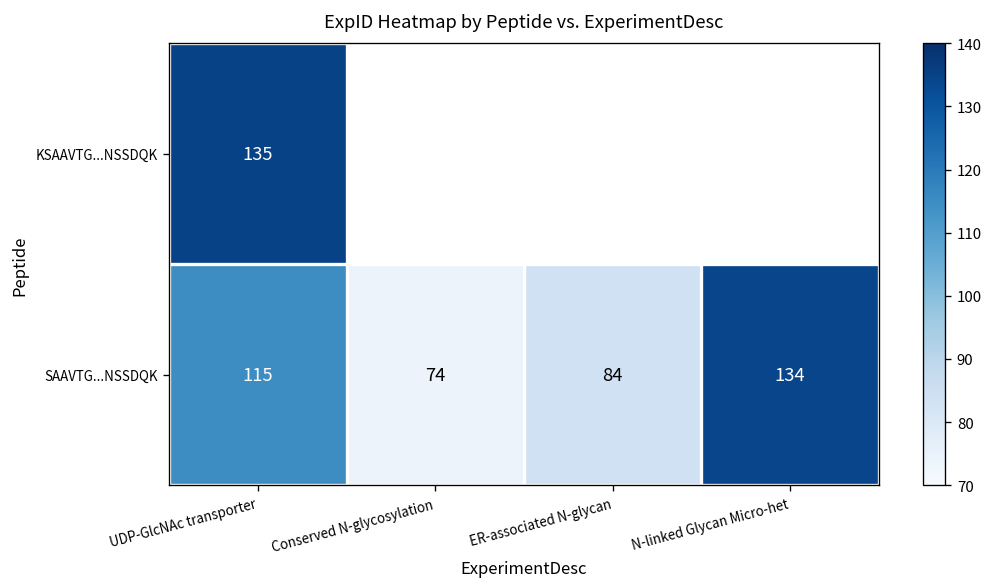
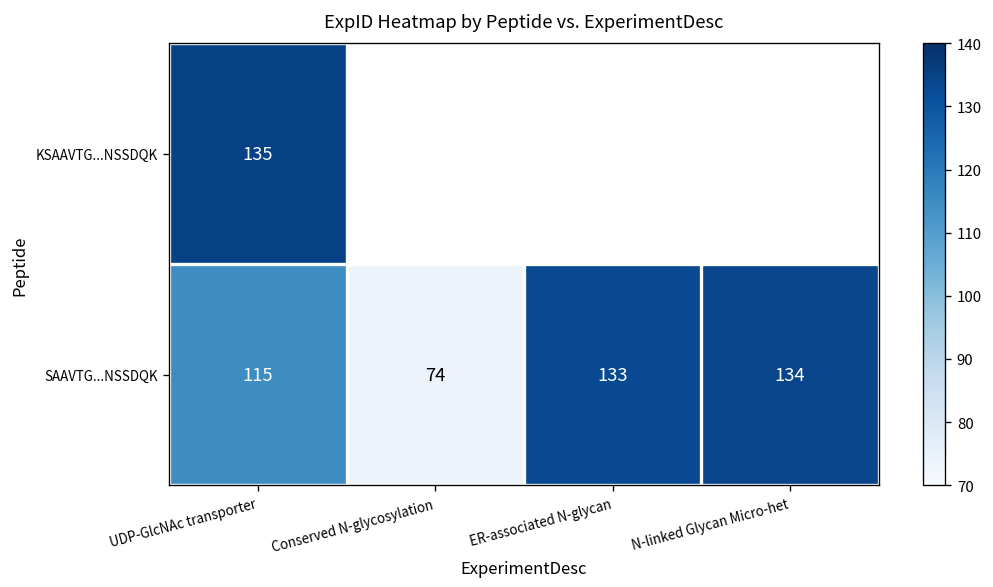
SAAVTG...NSSDQK, ER-associated N-glycan: 84 -> 133
